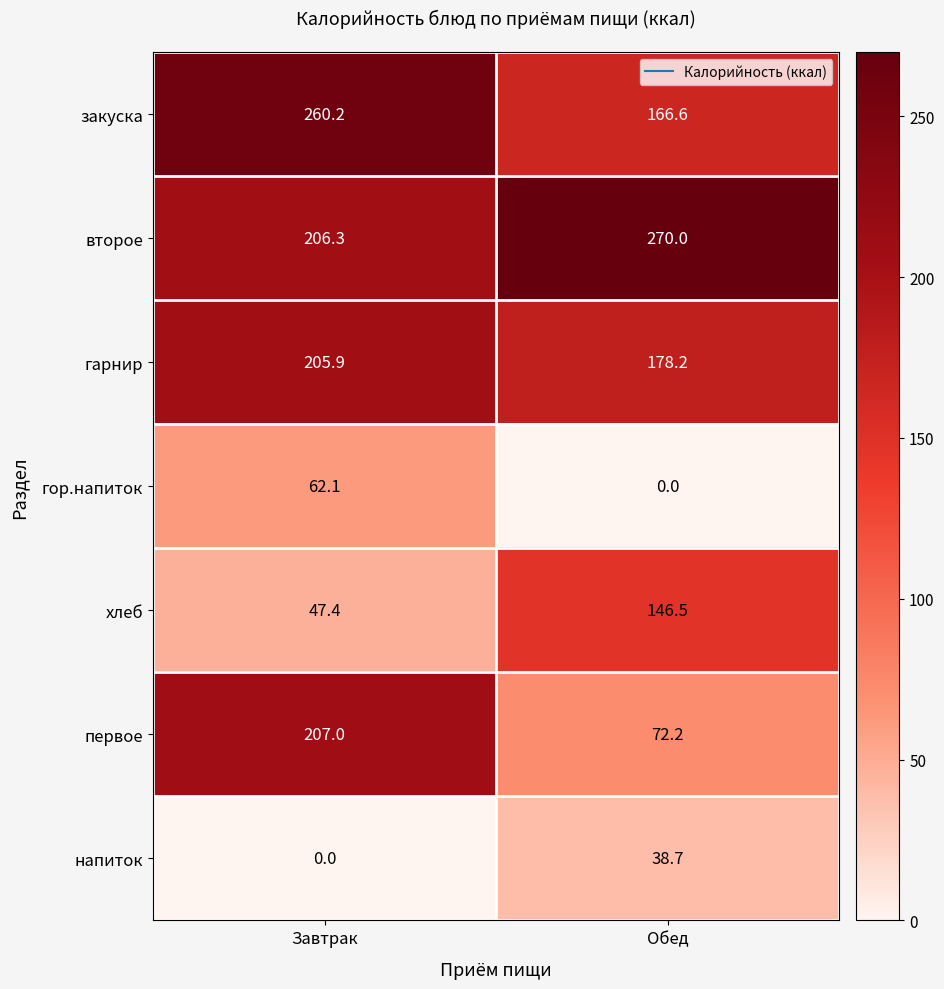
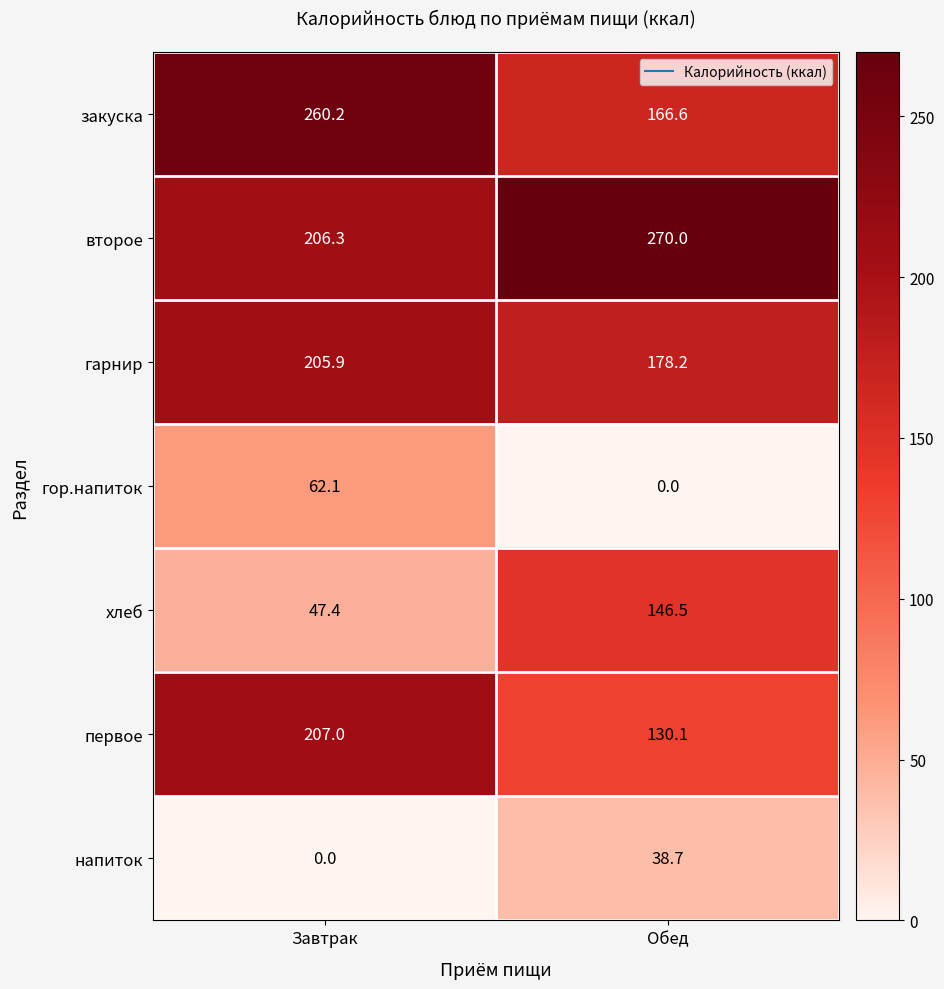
первое, Обед: 72.2 -> 130.1
